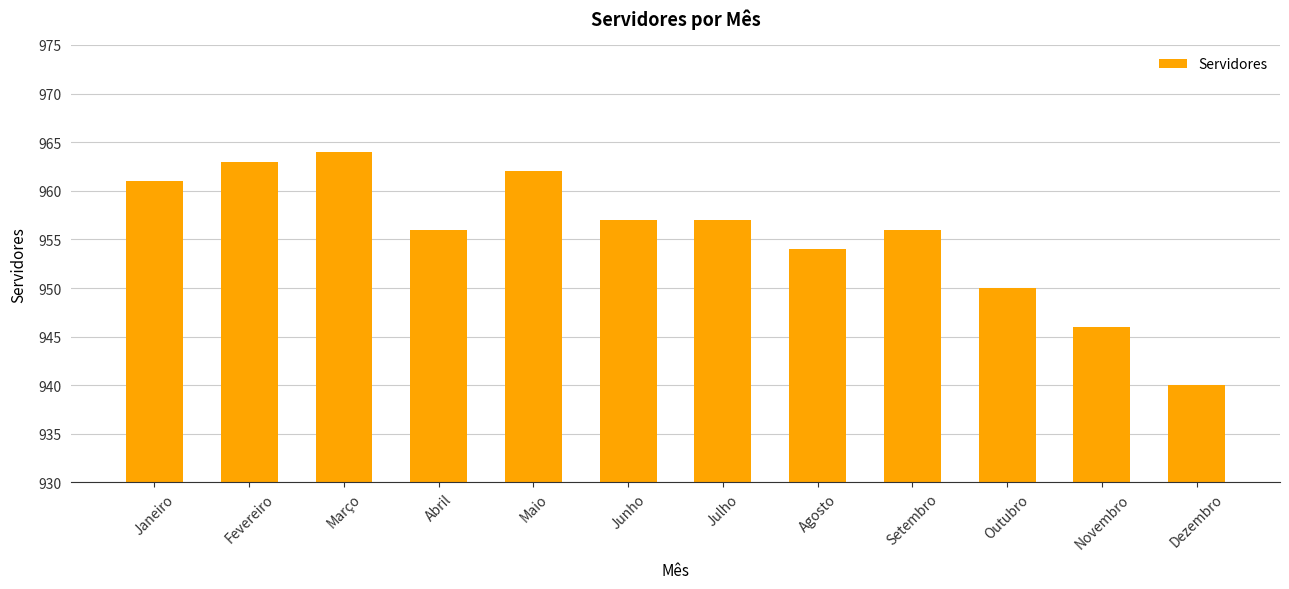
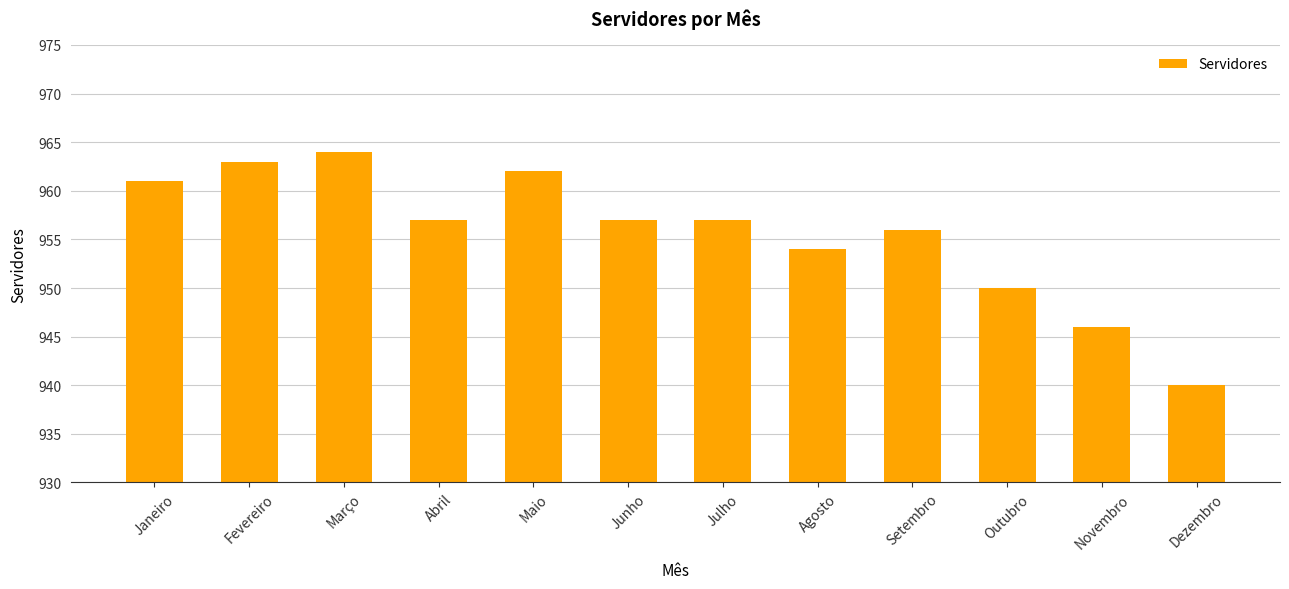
Abril: 956 -> 957
